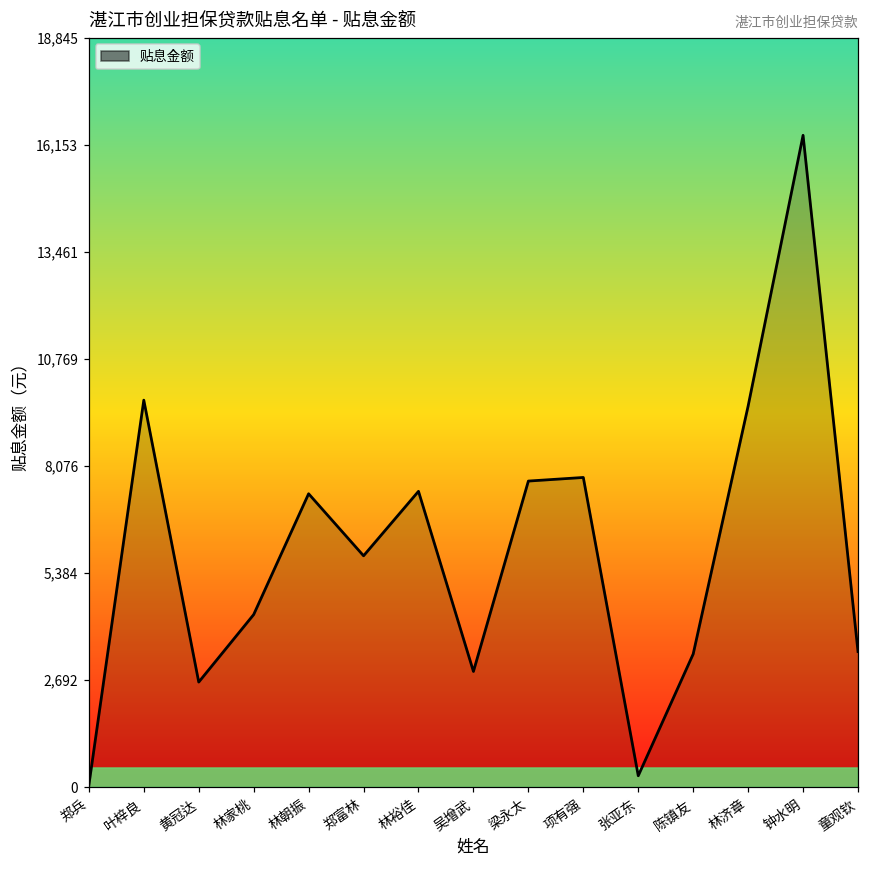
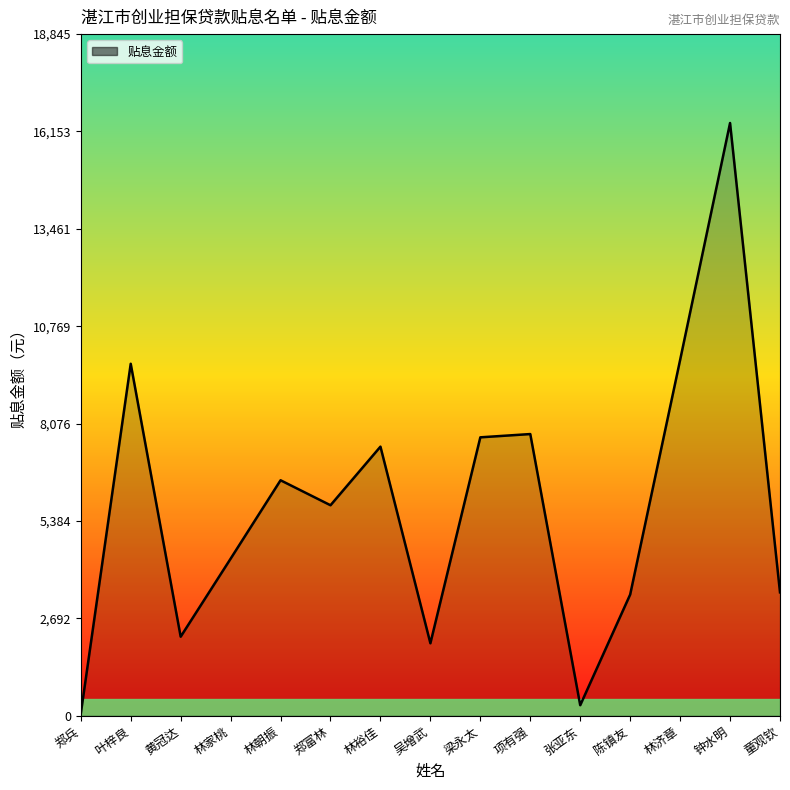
黄冠达: 2,600 -> 2,200
林朝振: 7,400 -> 6,500
吴增武: 2,900 -> 2,000
林济章: 9,600 -> 9,800
